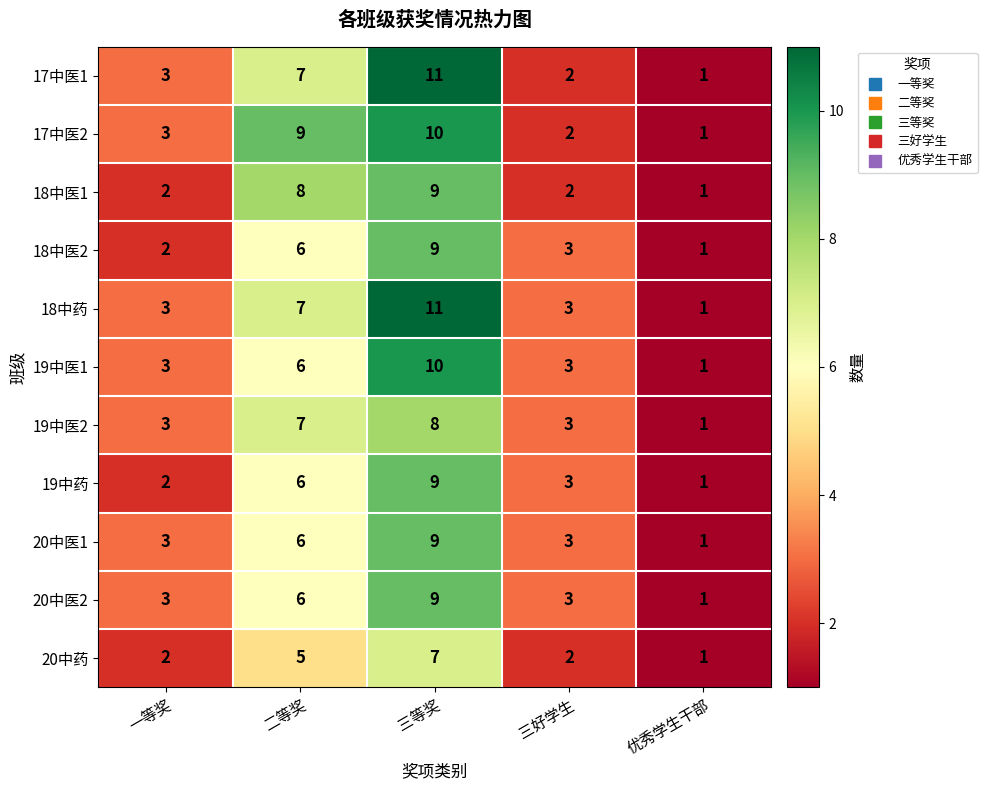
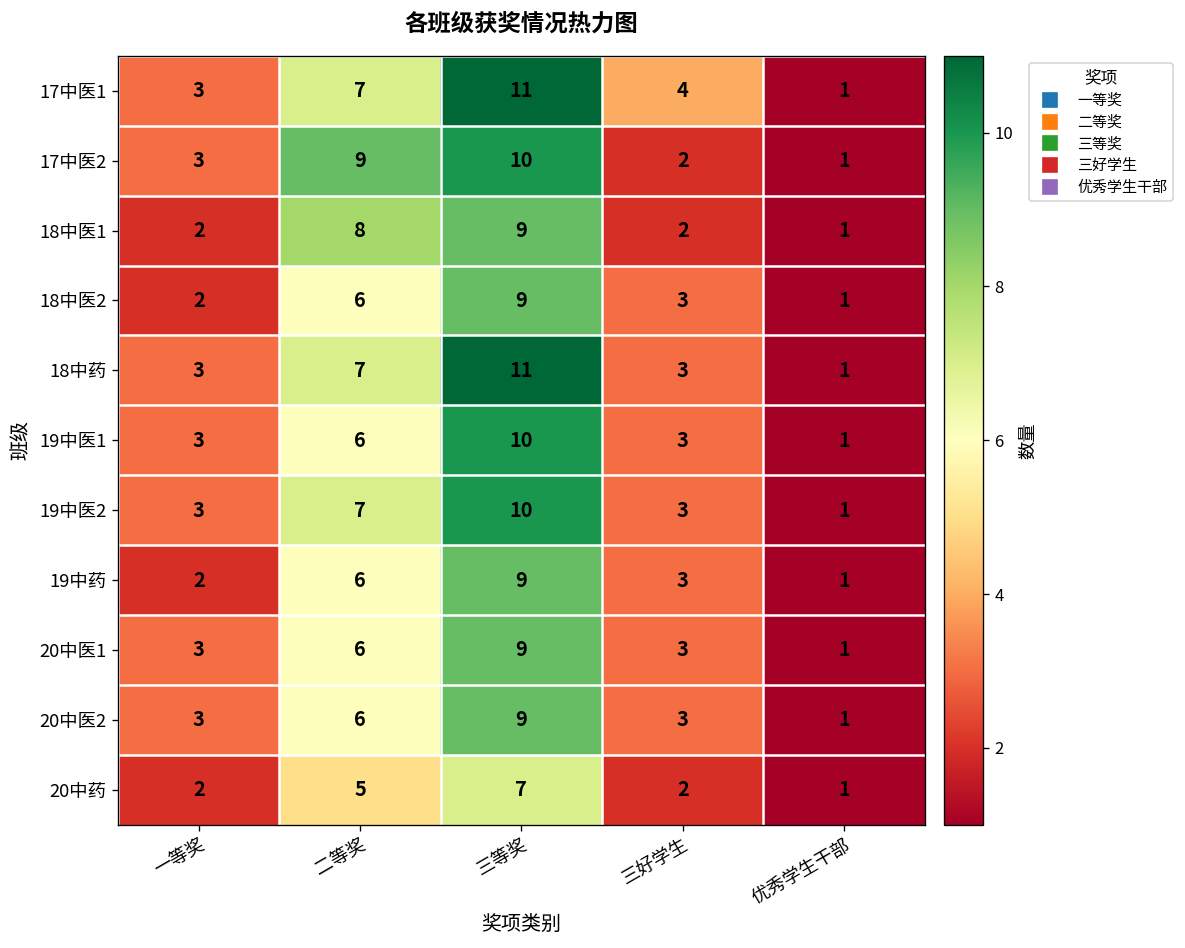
17中医1, 三好学生: 2 -> 4
19中医2, 三等奖: 8 -> 10
